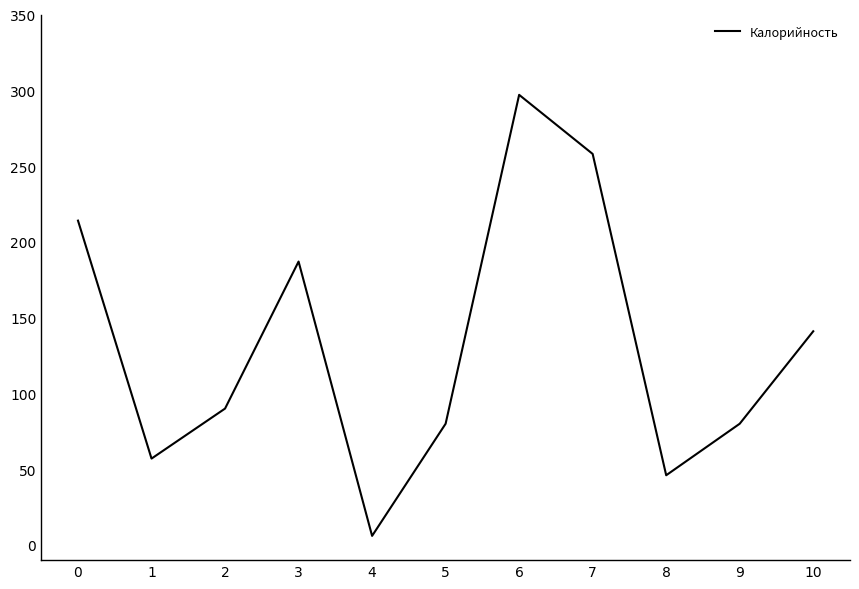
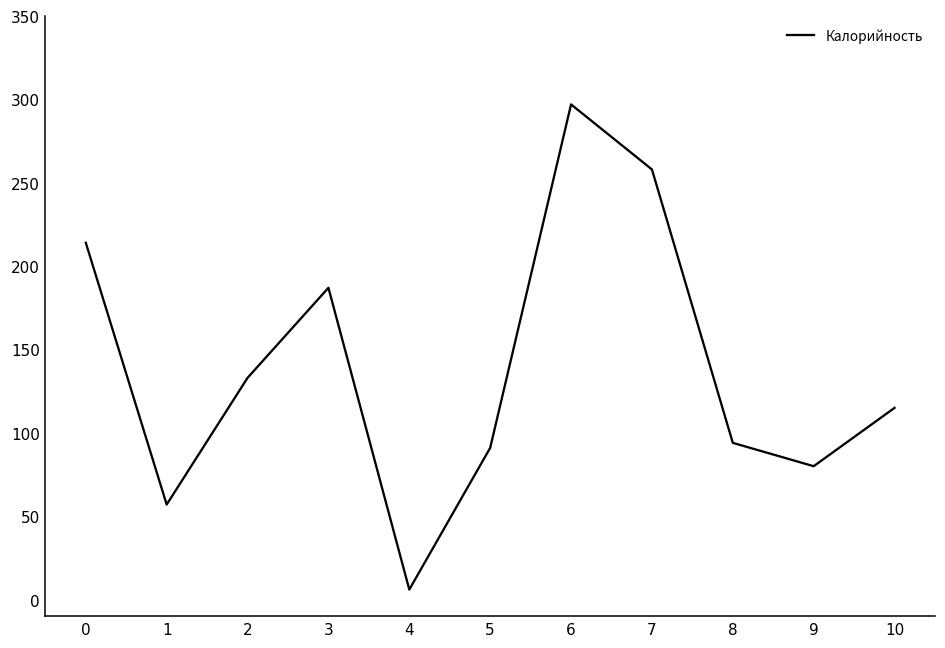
2: 90 -> 133
5: 80 -> 91
8: 46 -> 94
10: 141 -> 115
